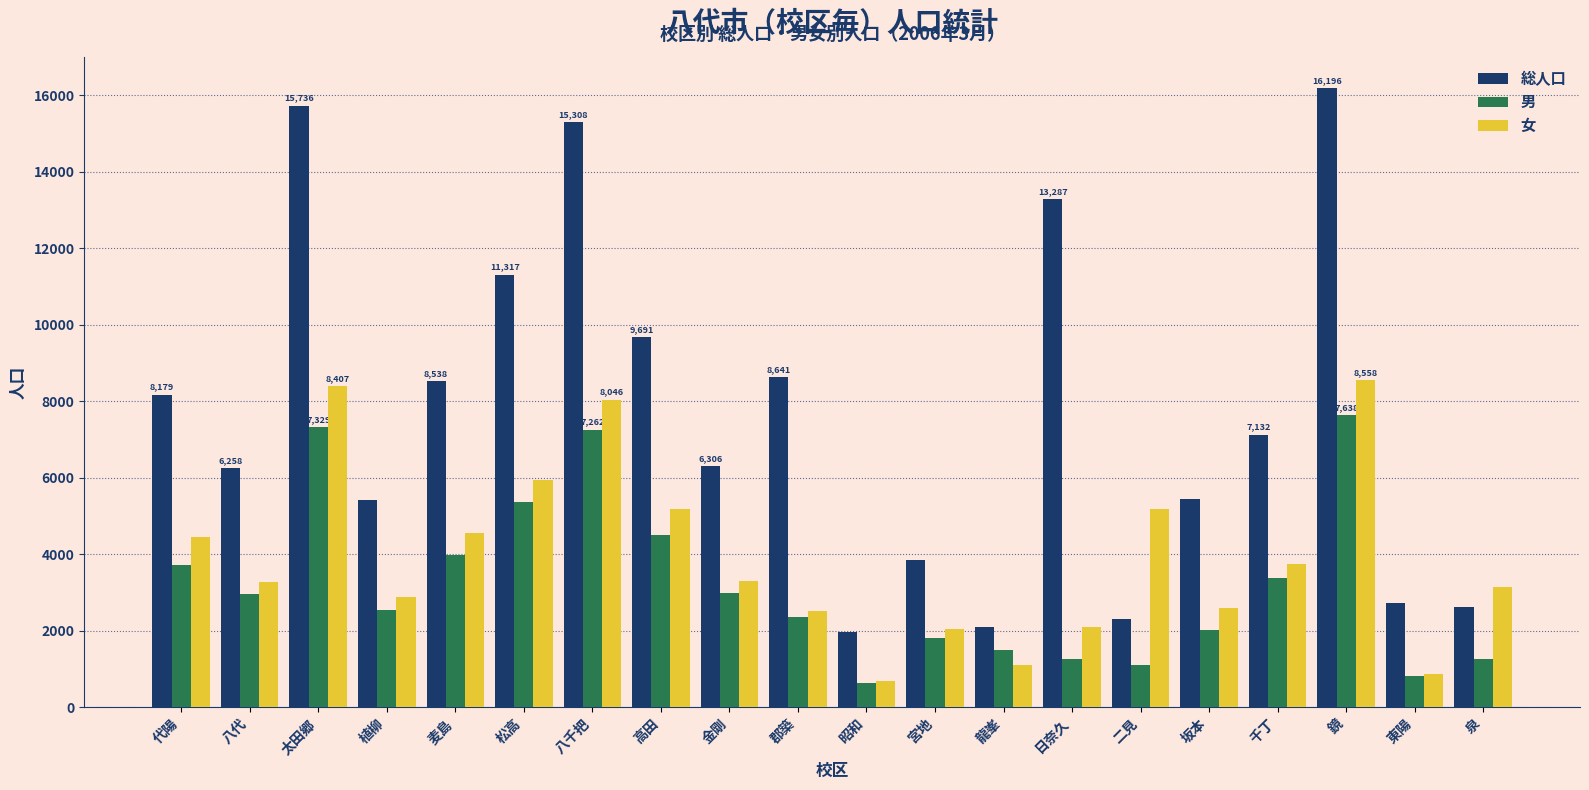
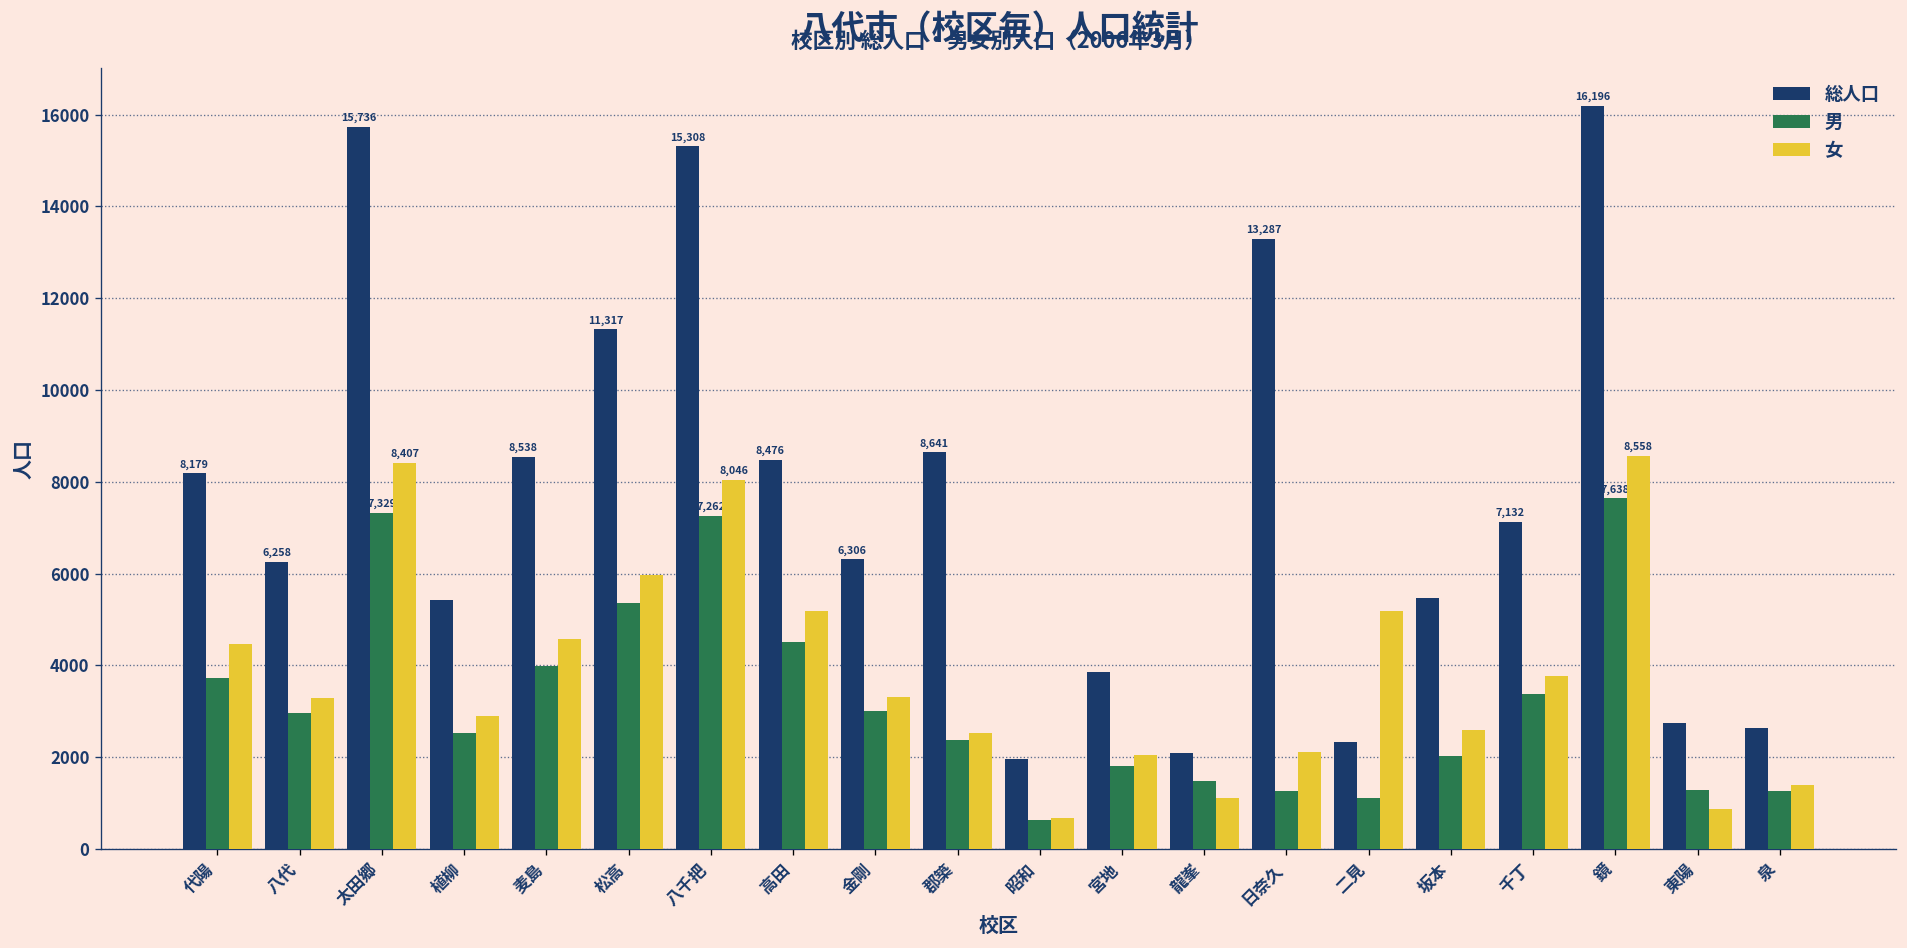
総人口, 高田: 9,691 -> 8,476
男, 東陽: 800 -> 1300
女, 泉: 3200 -> 1400
